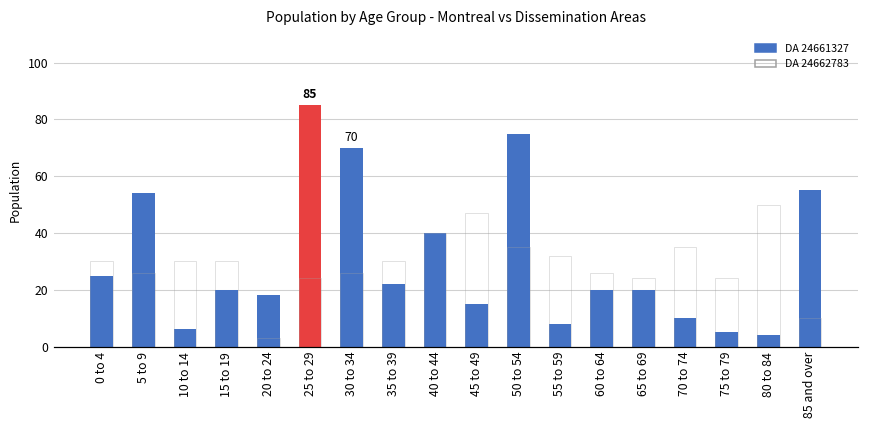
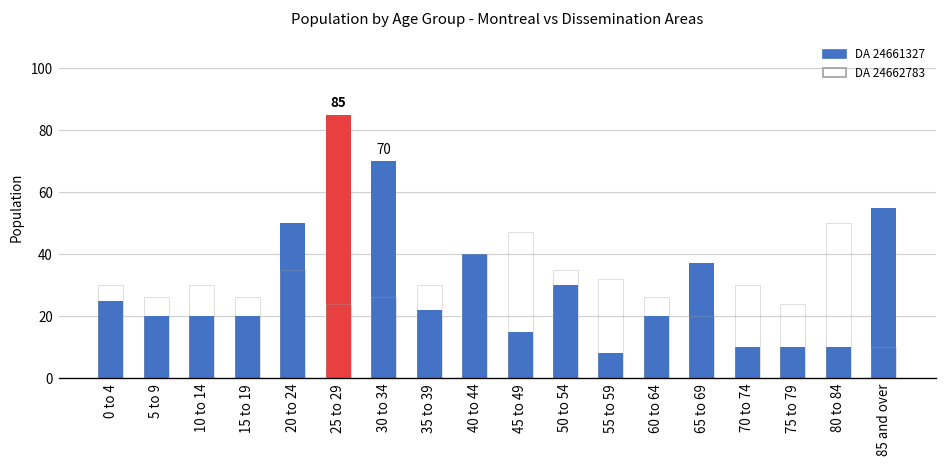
DA 24661327, 5 to 9: 54 -> 20
DA 24661327, 10 to 14: 6 -> 20
DA 24662783, 15 to 19: 30 -> 26
DA 24661327, 20 to 24: 18 -> 50
DA 24662783, 20 to 24: 3 -> 35
DA 24661327, 50 to 54: 75 -> 30
DA 24661327, 65 to 69: 20 -> 37
DA 24662783, 65 to 69: 24 -> 20
DA 24662783, 70 to 74: 35 -> 30
DA 24661327, 75 to 79: 5 -> 10
DA 24661327, 80 to 84: 4 -> 10
